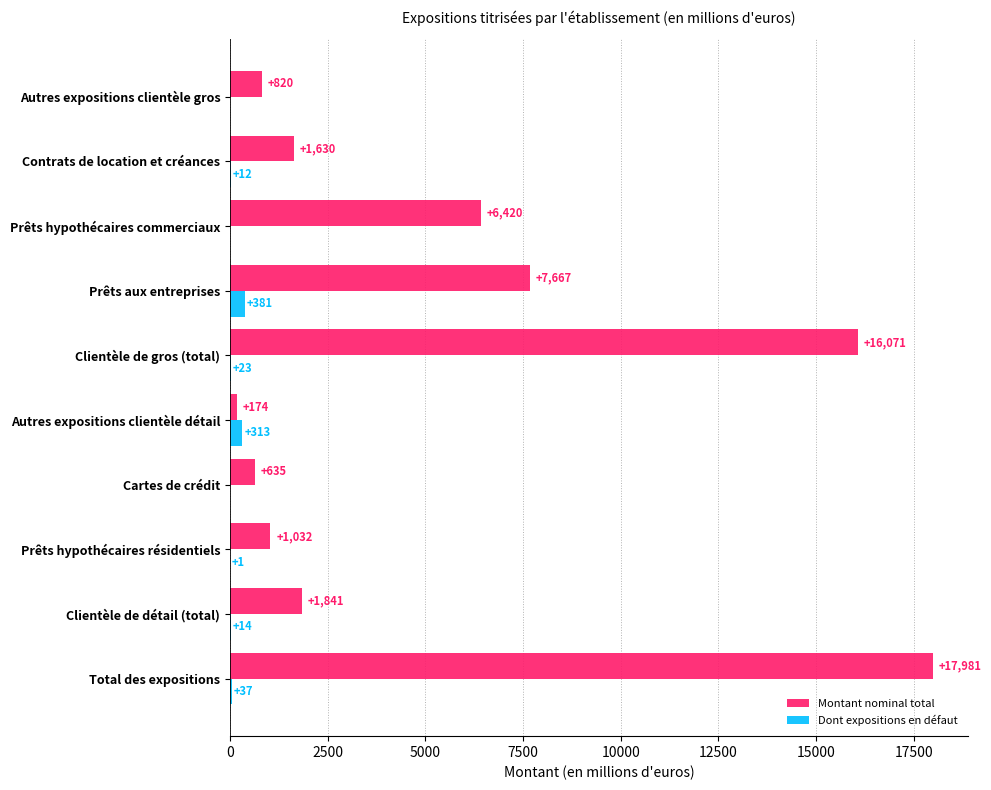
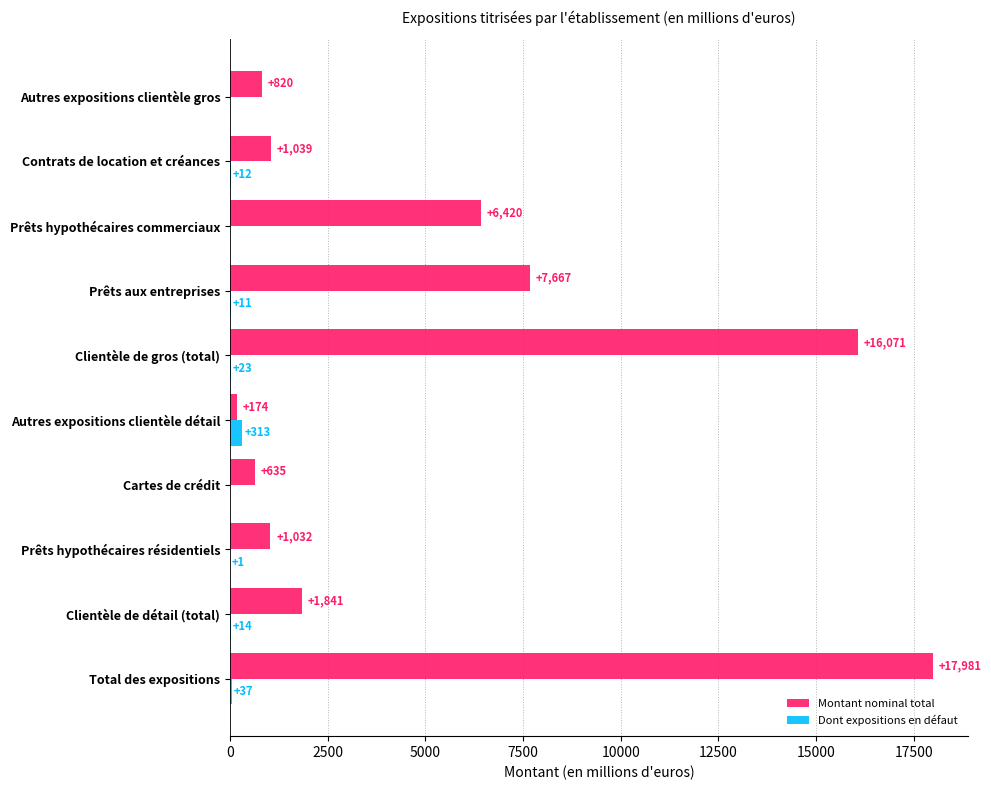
Montant nominal total, Contrats de location et créances: +1,630 -> +1,039
Dont expositions en défaut, Prêts aux entreprises: +381 -> +11
